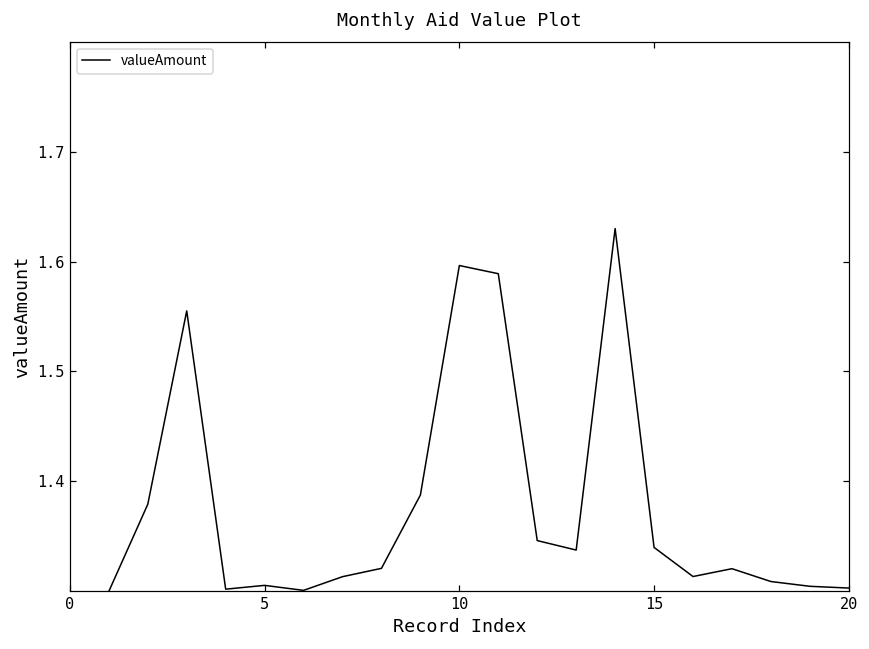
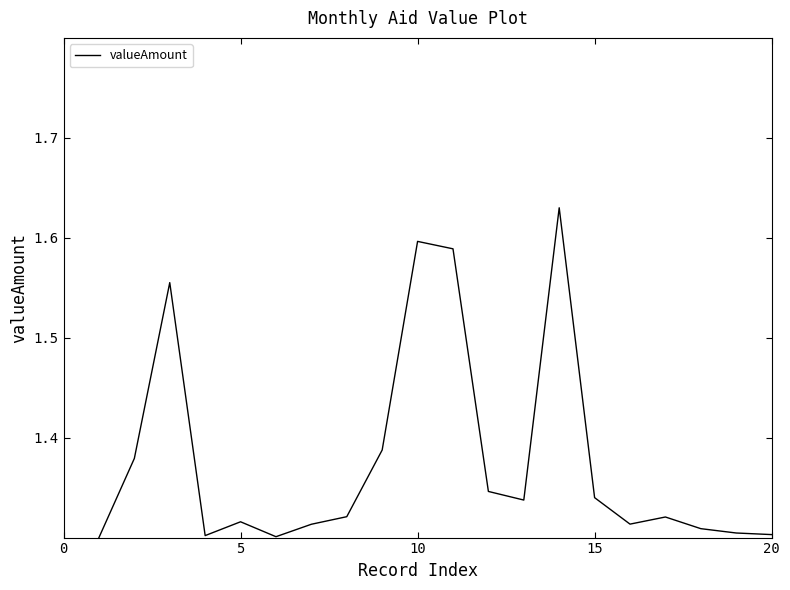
5: 1.31 -> 1.32
